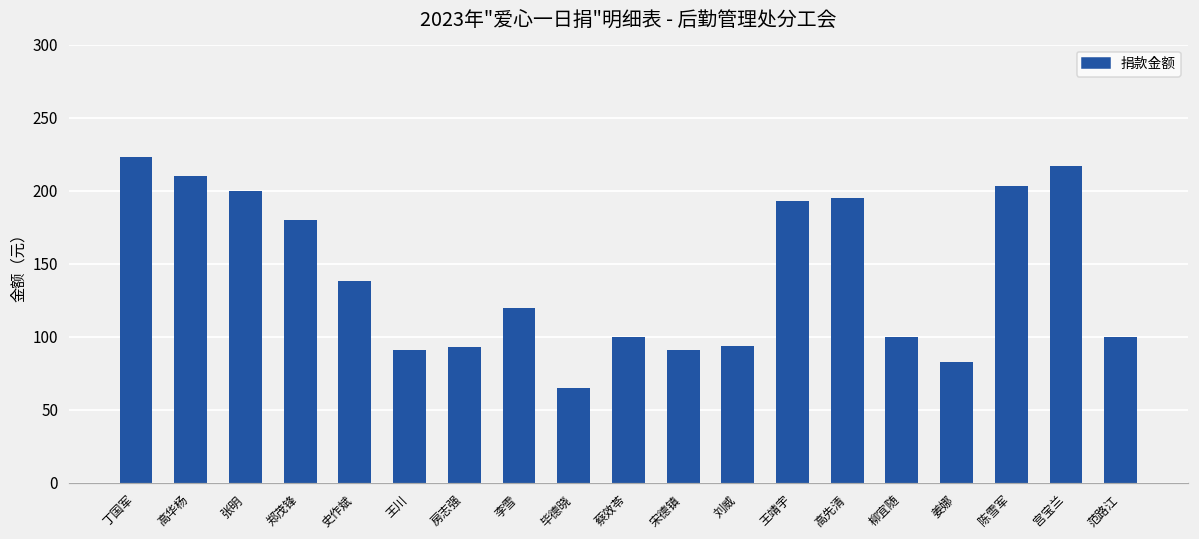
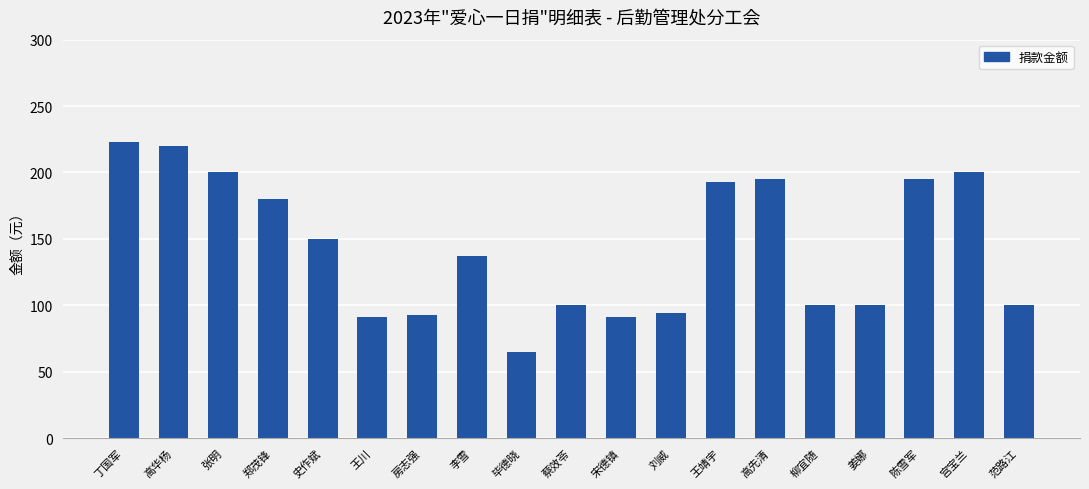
高华杨: 210 -> 220
史作斌: 138 -> 150
李雪: 120 -> 137
姜娜: 83 -> 100
陈雪军: 203 -> 195
宫宝兰: 217 -> 200
